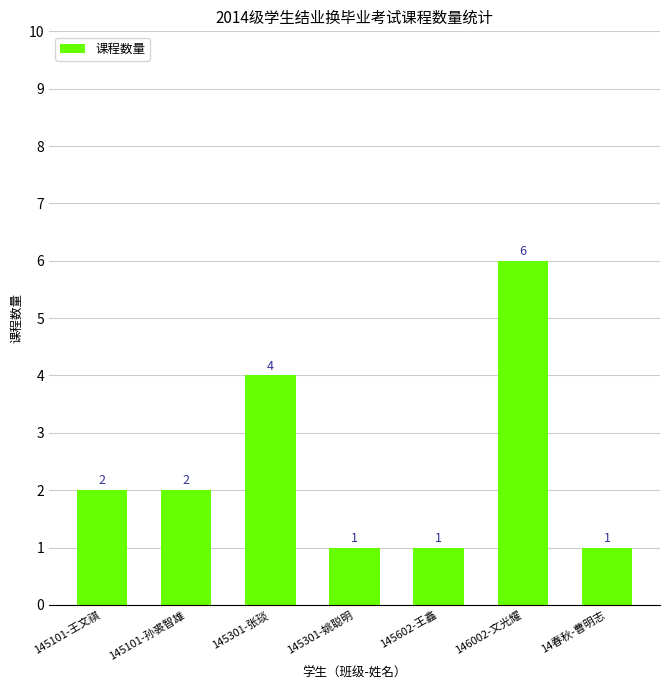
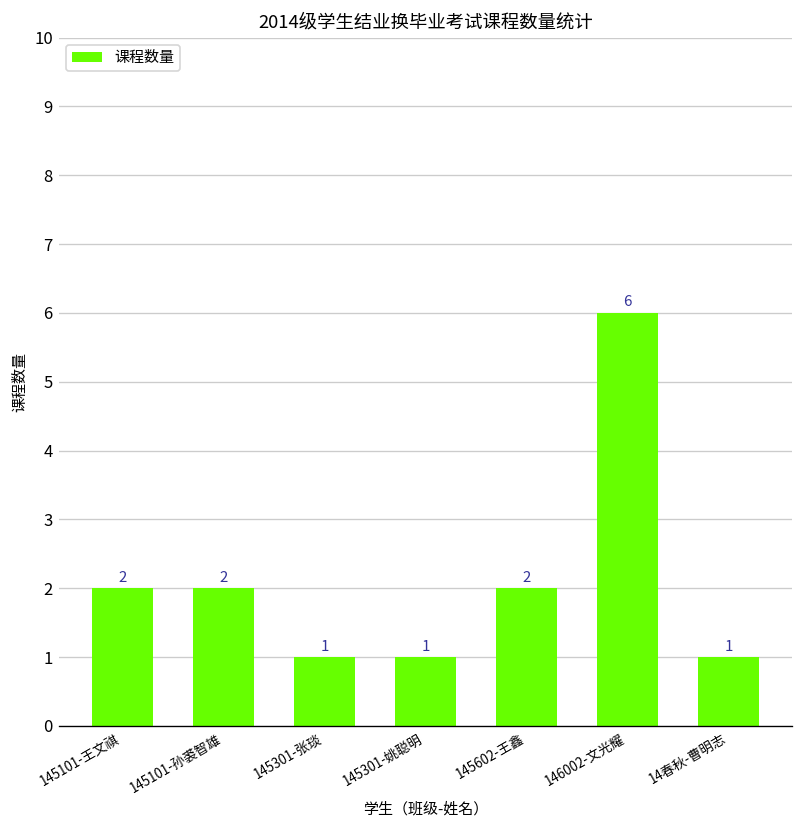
145301-张琰: 4 -> 1
145602-王鑫: 1 -> 2
